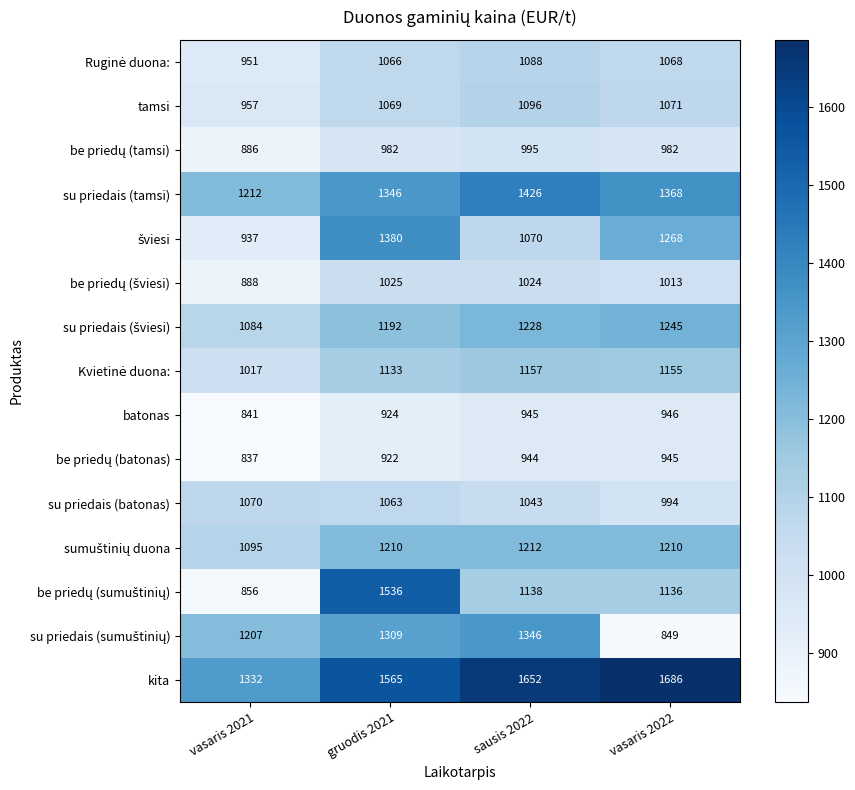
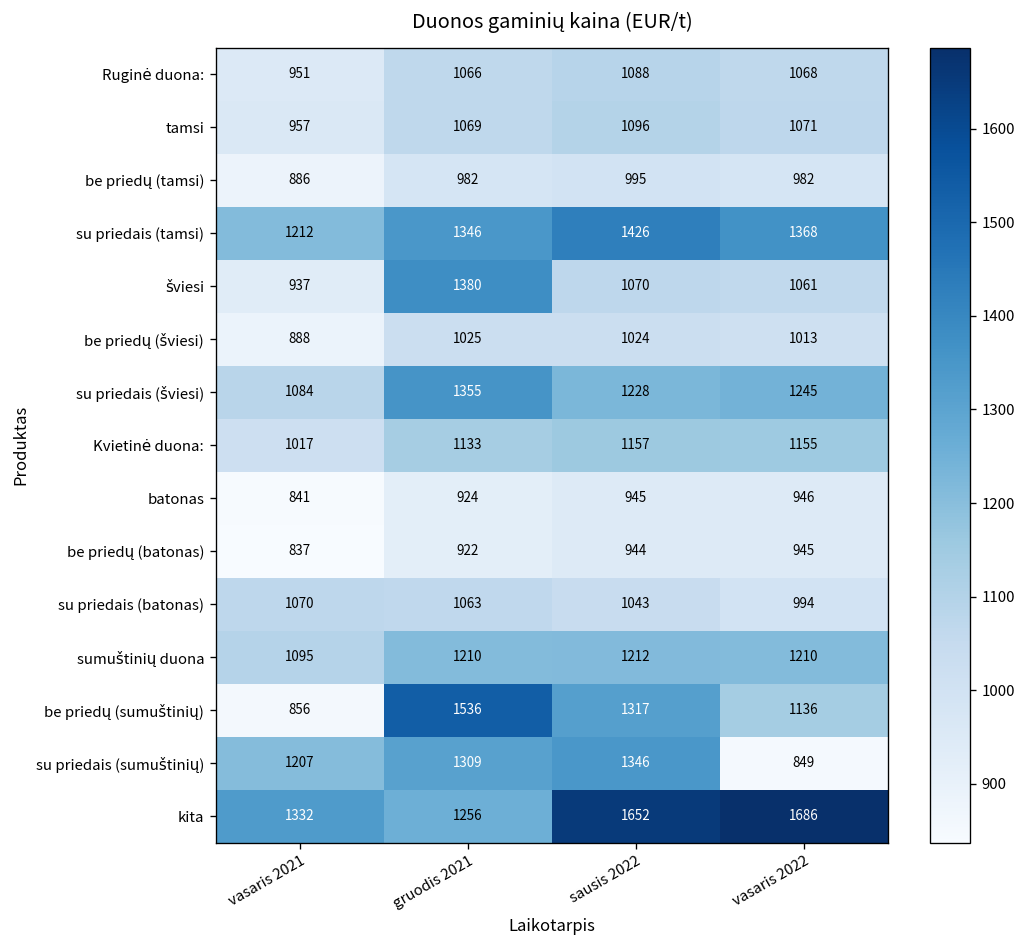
šviesi, vasaris 2022: 1268 -> 1061
su priedais (šviesi), gruodis 2021: 1192 -> 1355
be priedų (sumuštinių), sausis 2022: 1138 -> 1317
kita, gruodis 2021: 1565 -> 1256
